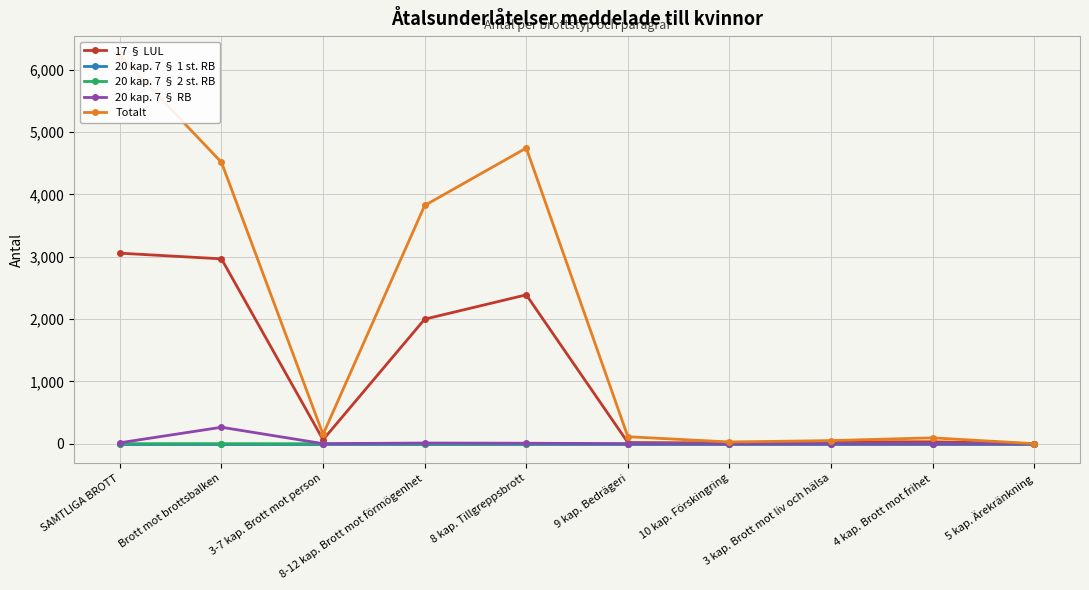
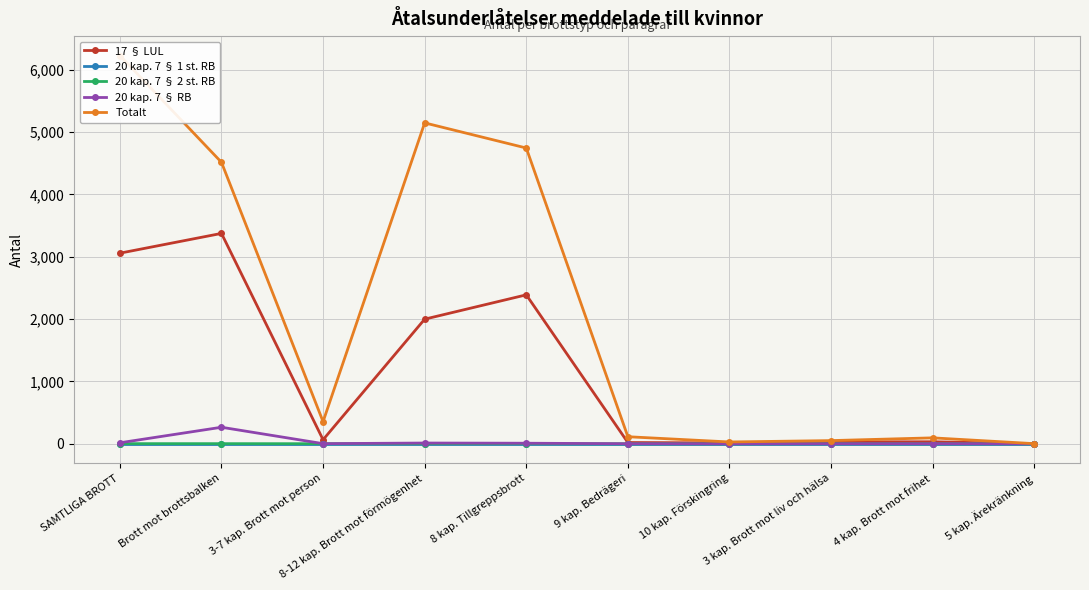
17 § LUL, Brott mot brottsbalken: 3,000 -> 3,400
Totalt, 3-7 kap. Brott mot person: 200 -> 400
Totalt, 8-12 kap. Brott mot förmögenhet: 3,800 -> 5,100
